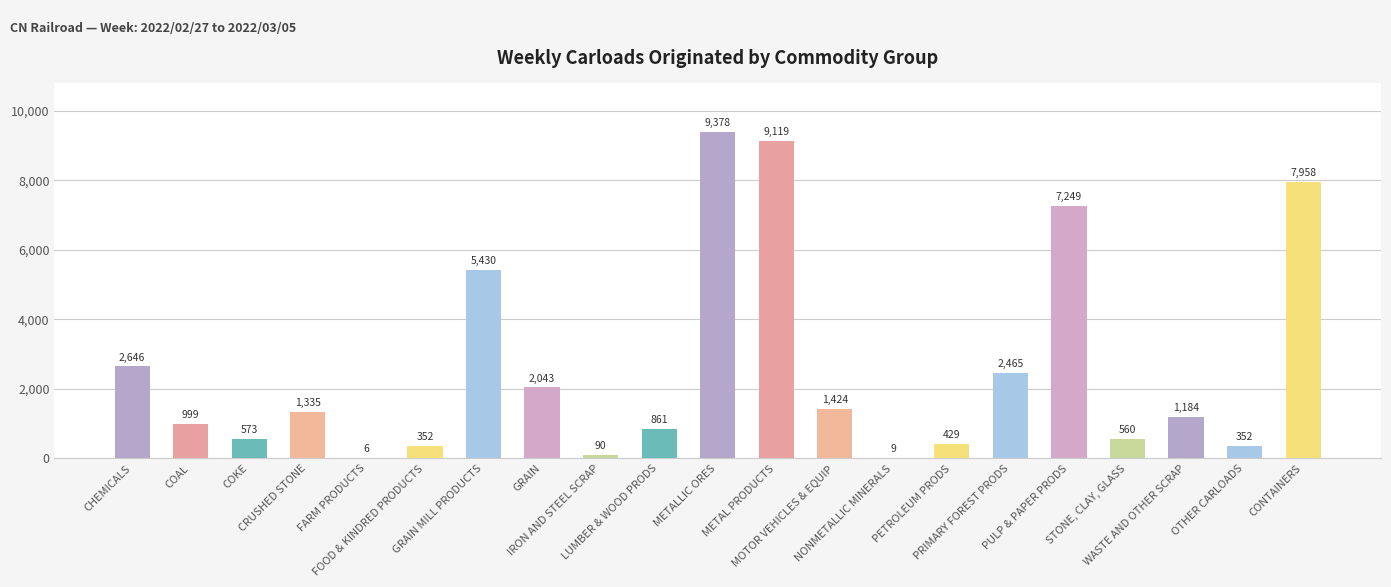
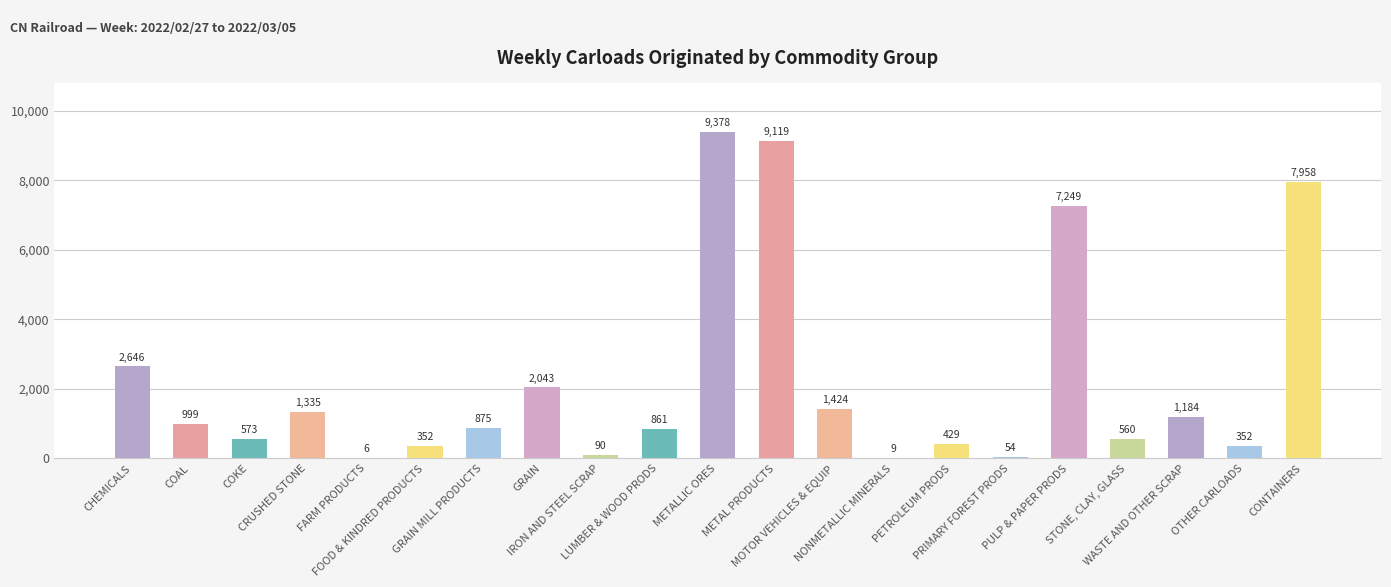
GRAIN MILL PRODUCTS: 5,430 -> 875
PRIMARY FOREST PRODS: 2,465 -> 54
